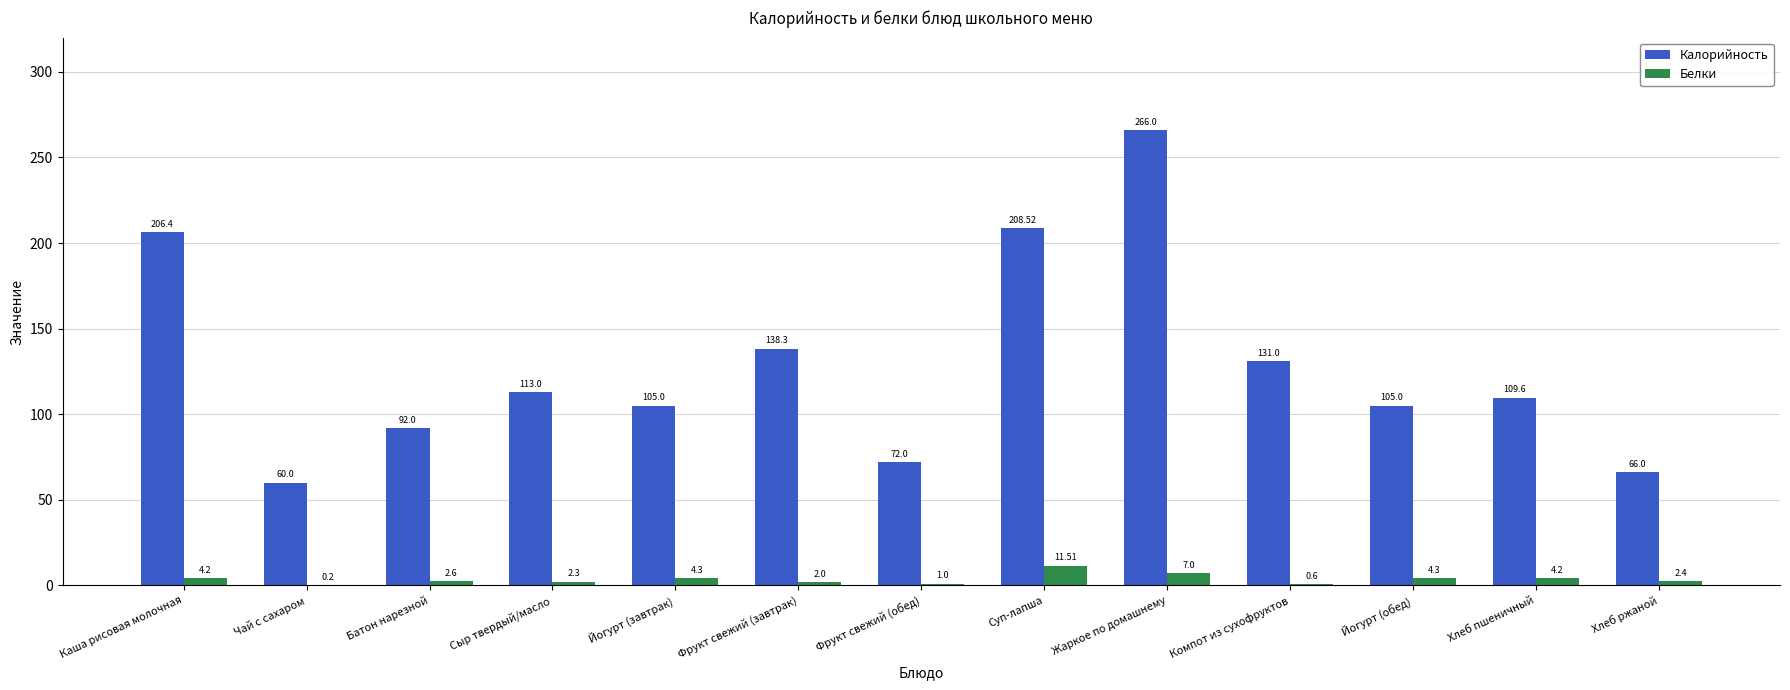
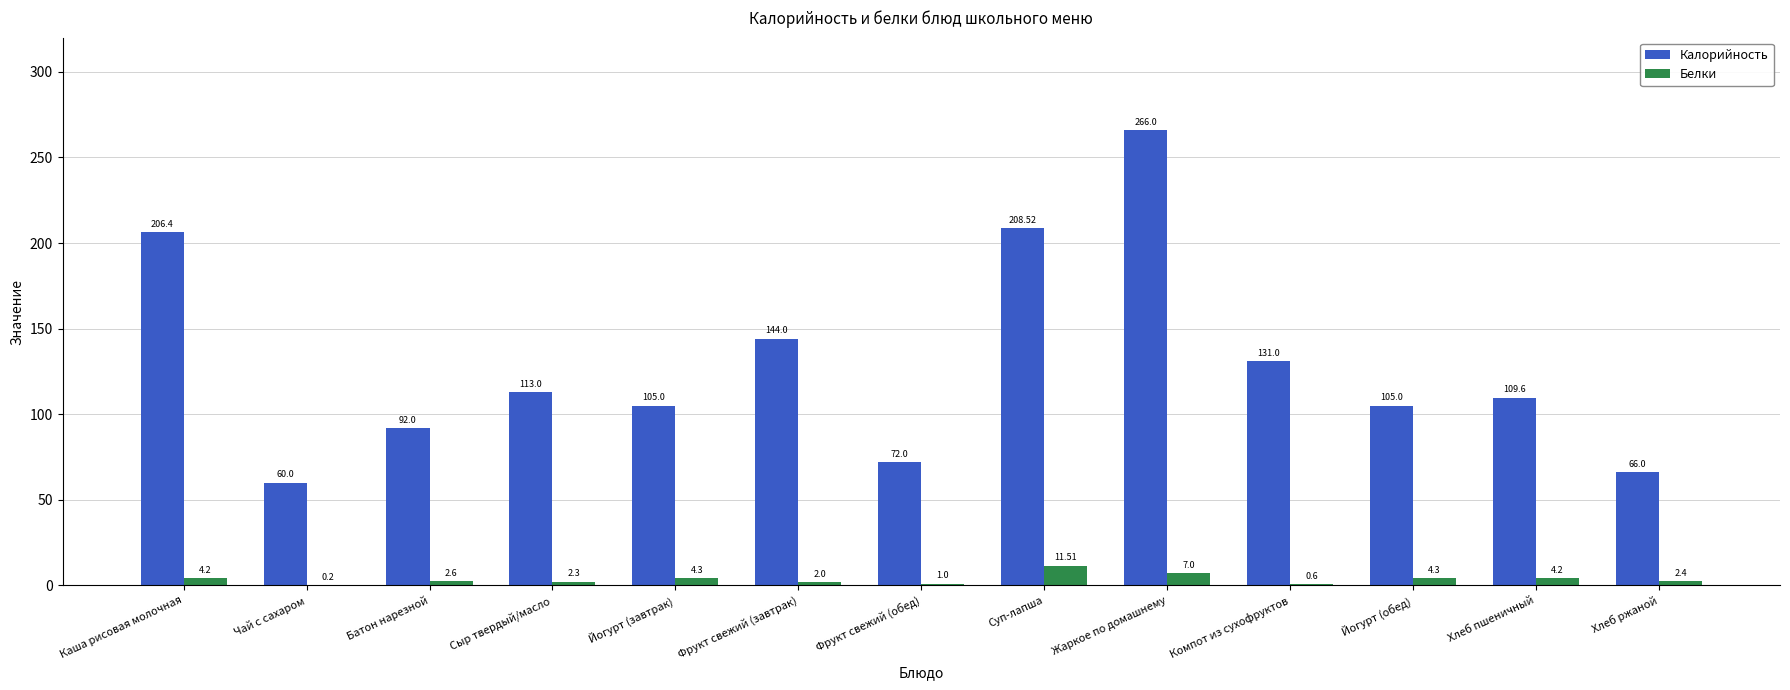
Калорийность, Фрукт свежий (завтрак): 138.3 -> 144.0
